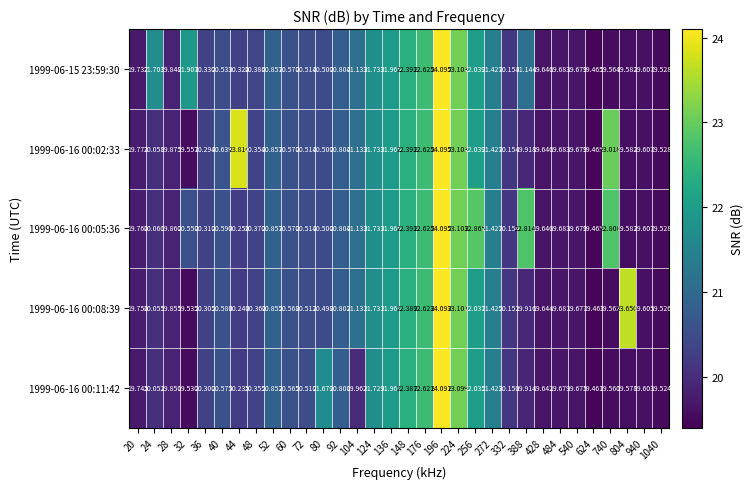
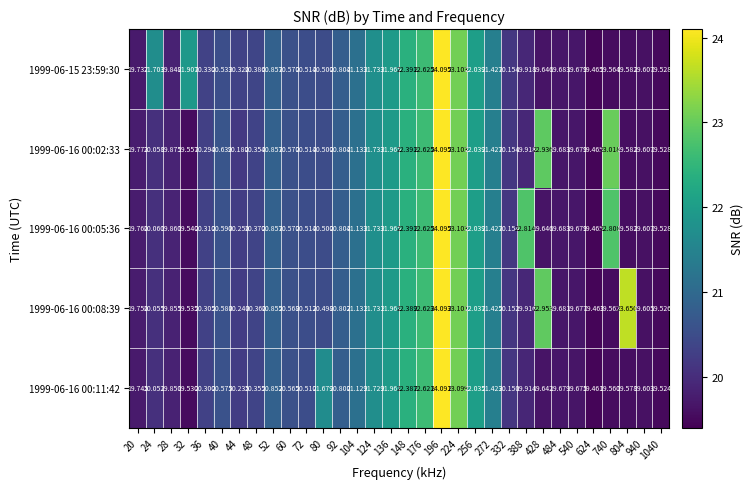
1999-06-15 23:59:30, 388: 21.144 -> 19.918
1999-06-16 00:02:33, 44: 23.810 -> 20.180
1999-06-16 00:02:33, 428: 19.646 -> 22.936
1999-06-16 00:05:36, 32: 20.550 -> 19.540
1999-06-16 00:05:36, 256: 22.865 -> 22.039
1999-06-16 00:08:39, 428: 19.644 -> 22.953
1999-06-16 00:11:42, 104: 19.962 -> 21.129
